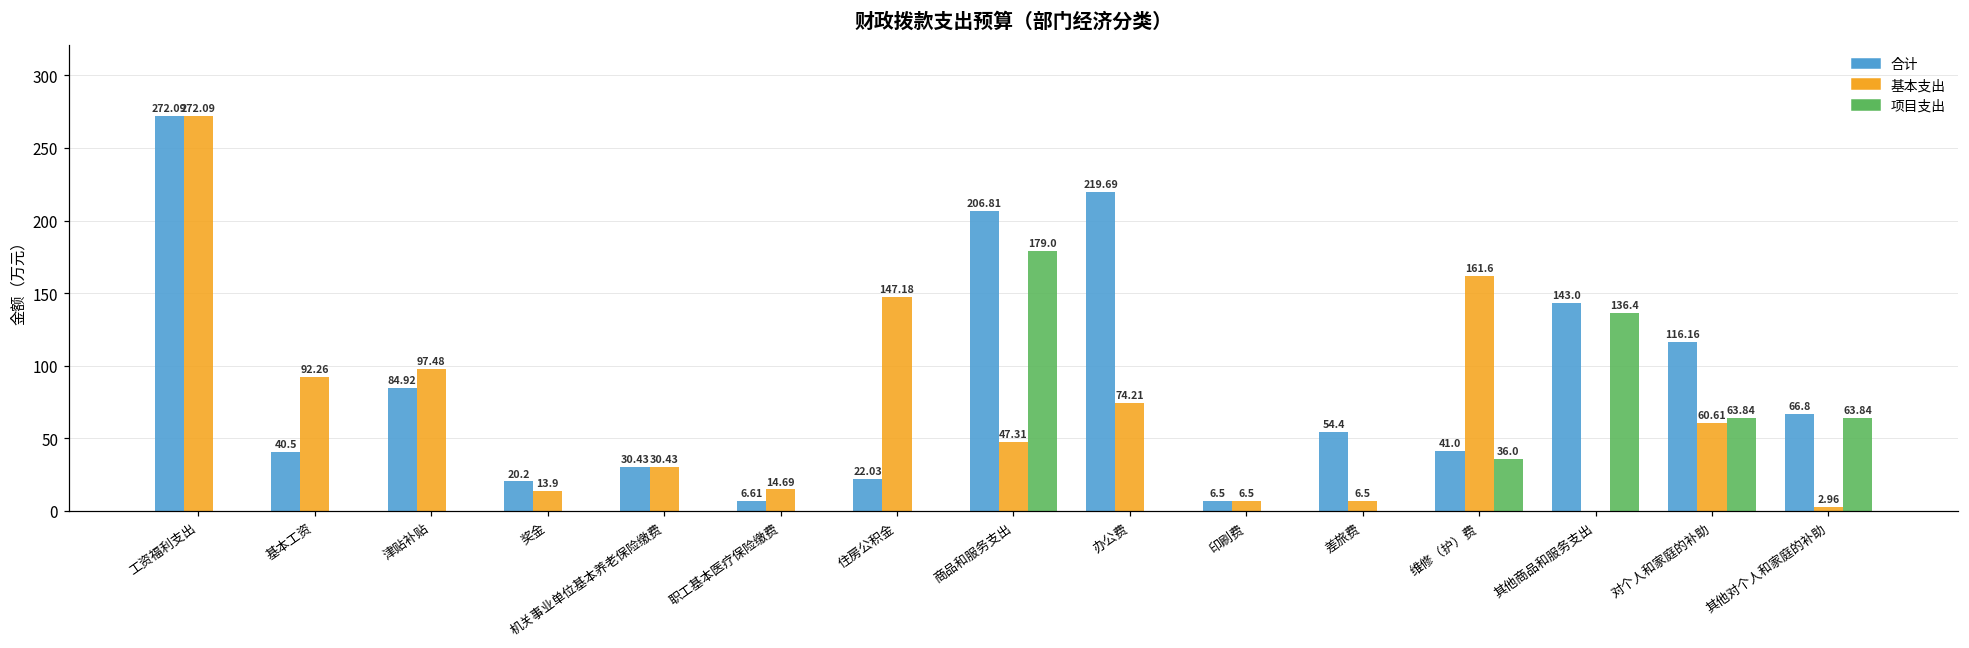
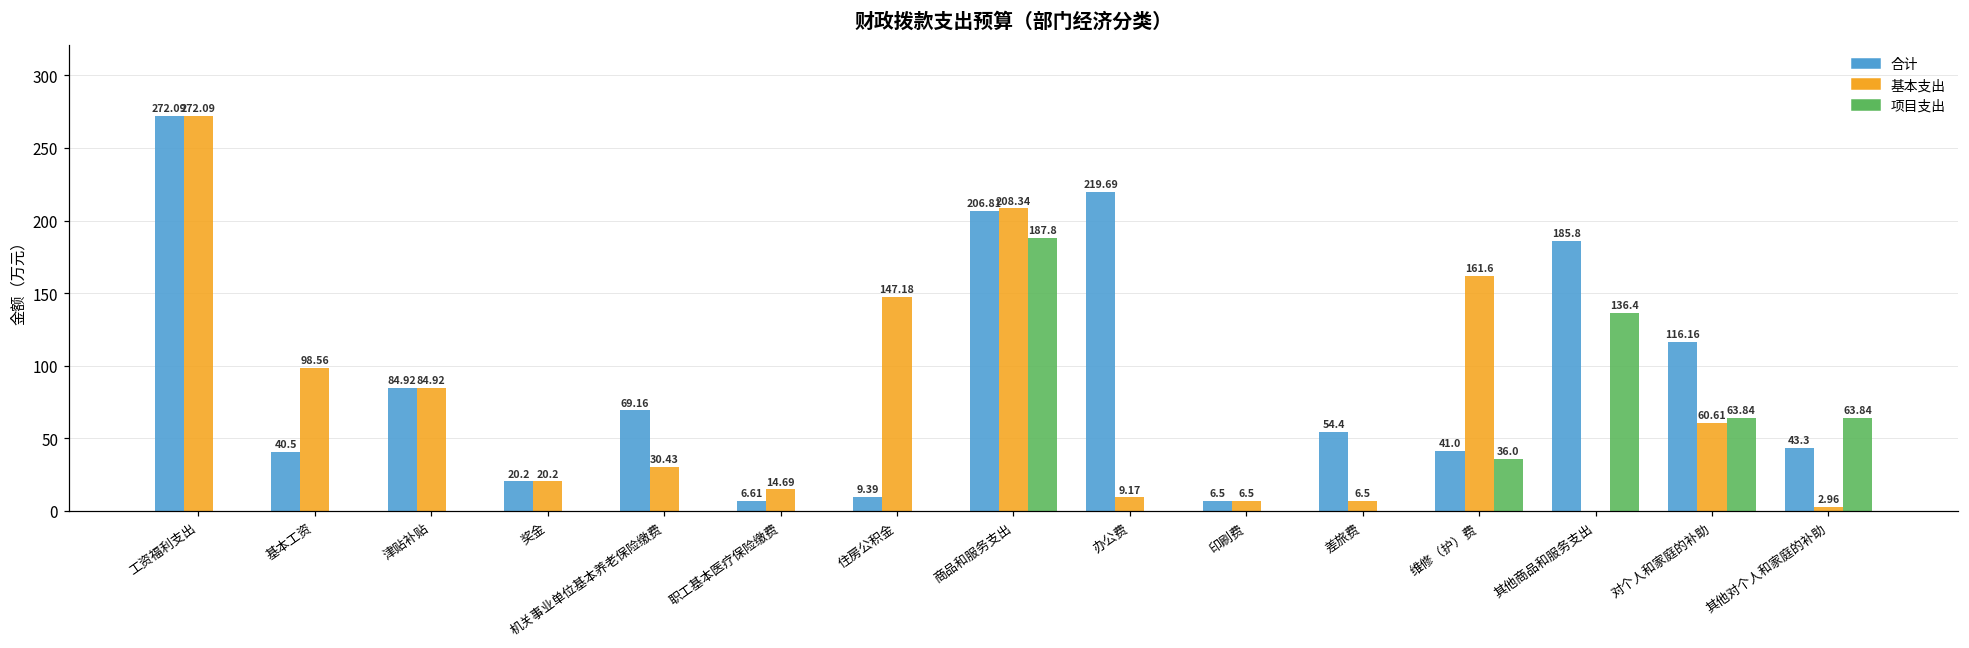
基本支出, 基本工资: 92.26 -> 98.56
基本支出, 津贴补贴: 97.48 -> 84.92
基本支出, 奖金: 13.9 -> 20.2
合计, 机关事业单位基本养老保险缴费: 30.43 -> 69.16
合计, 住房公积金: 22.03 -> 9.39
基本支出, 商品和服务支出: 47.31 -> 208.34
项目支出, 商品和服务支出: 179.0 -> 187.8
基本支出, 办公费: 74.21 -> 9.17
合计, 其他商品和服务支出: 143.0 -> 185.8
合计, 其他对个人和家庭的补助: 66.8 -> 43.3
